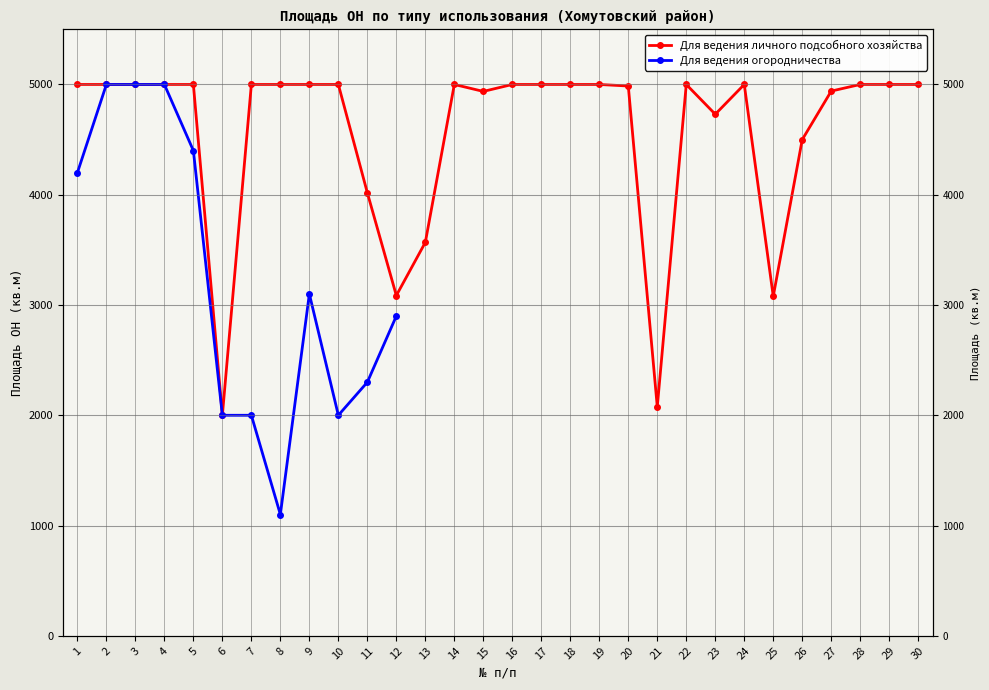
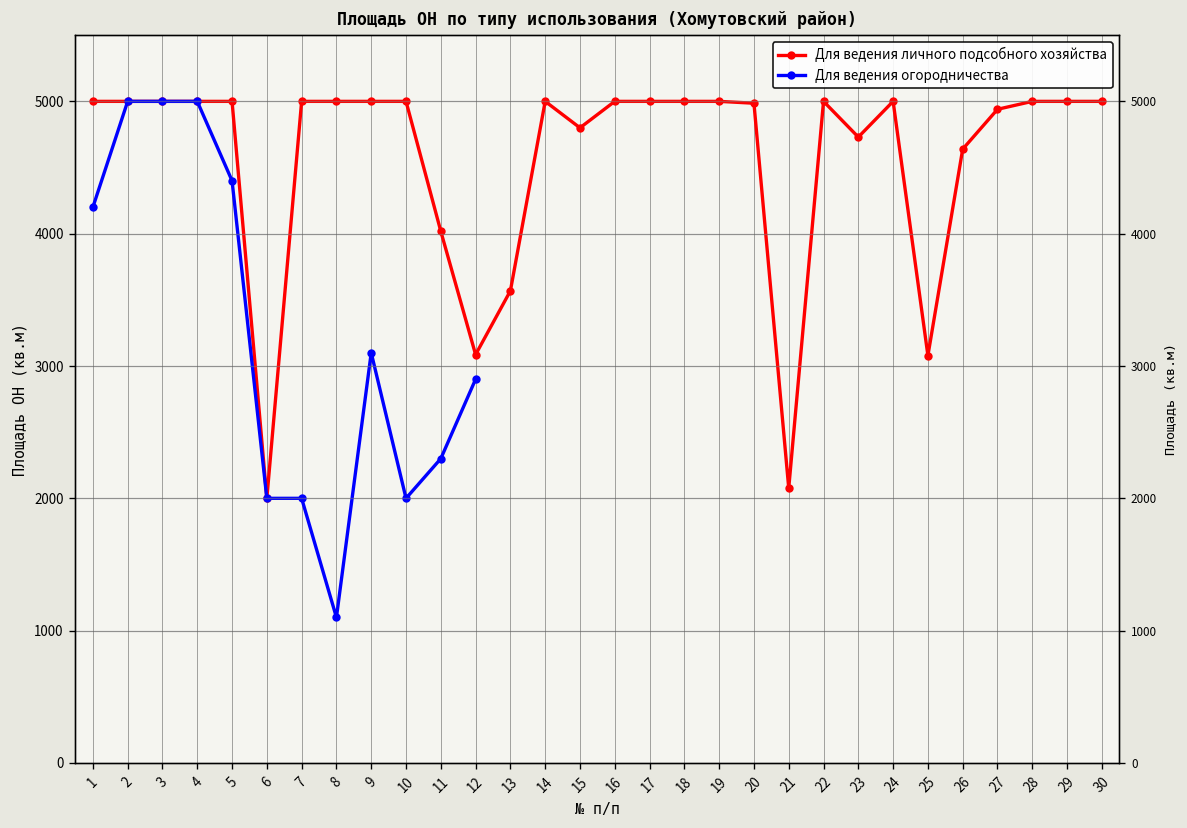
Для ведения личного подсобного хозяйства, 15: 4940 -> 4800
Для ведения личного подсобного хозяйства, 26: 4500 -> 4640
